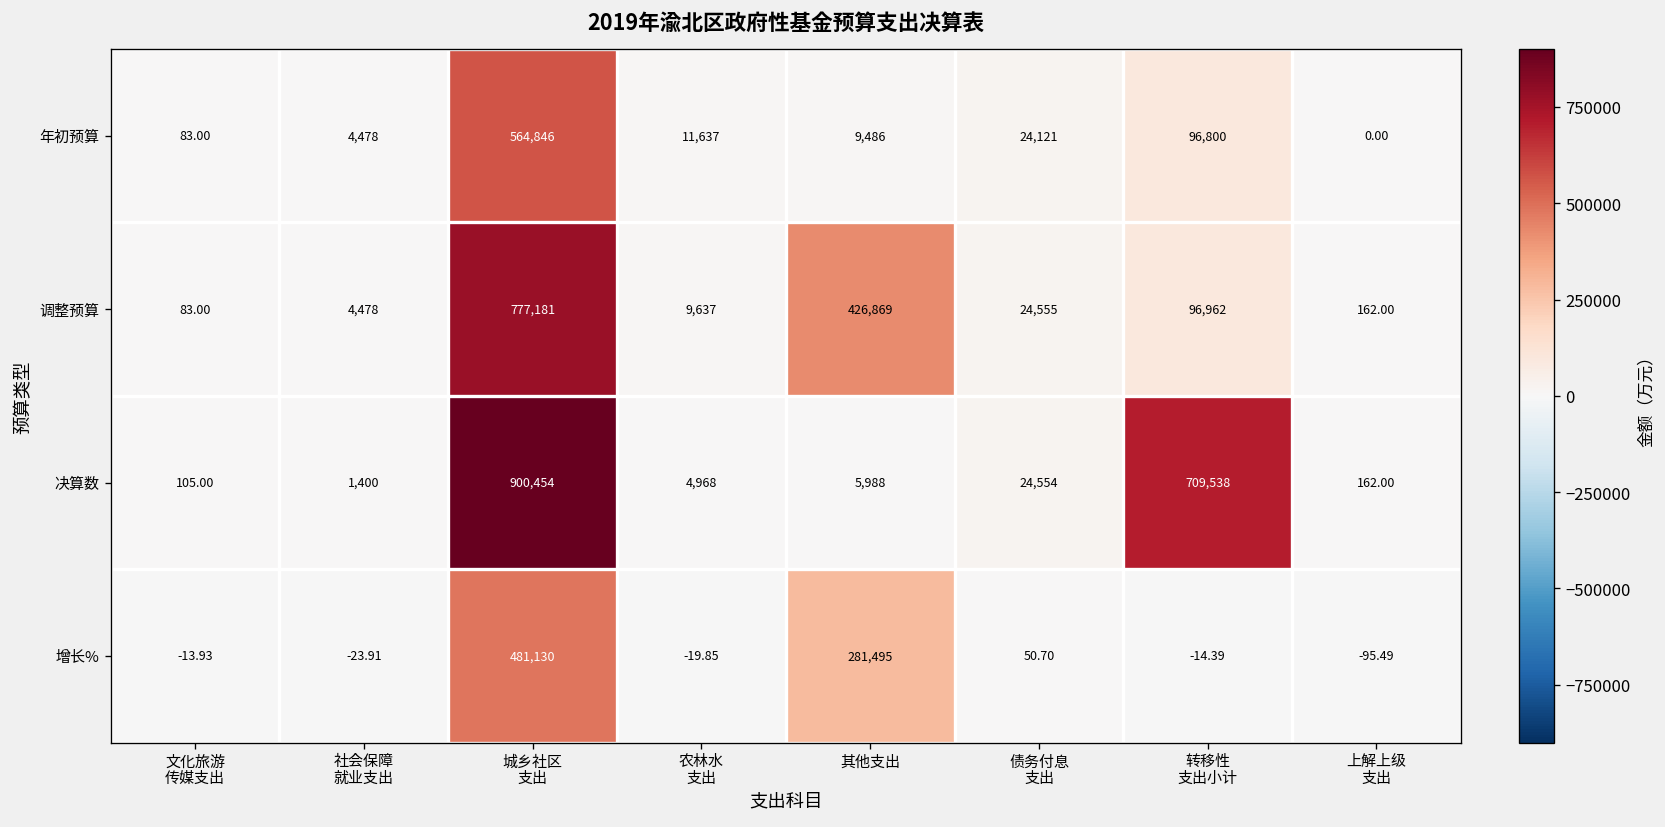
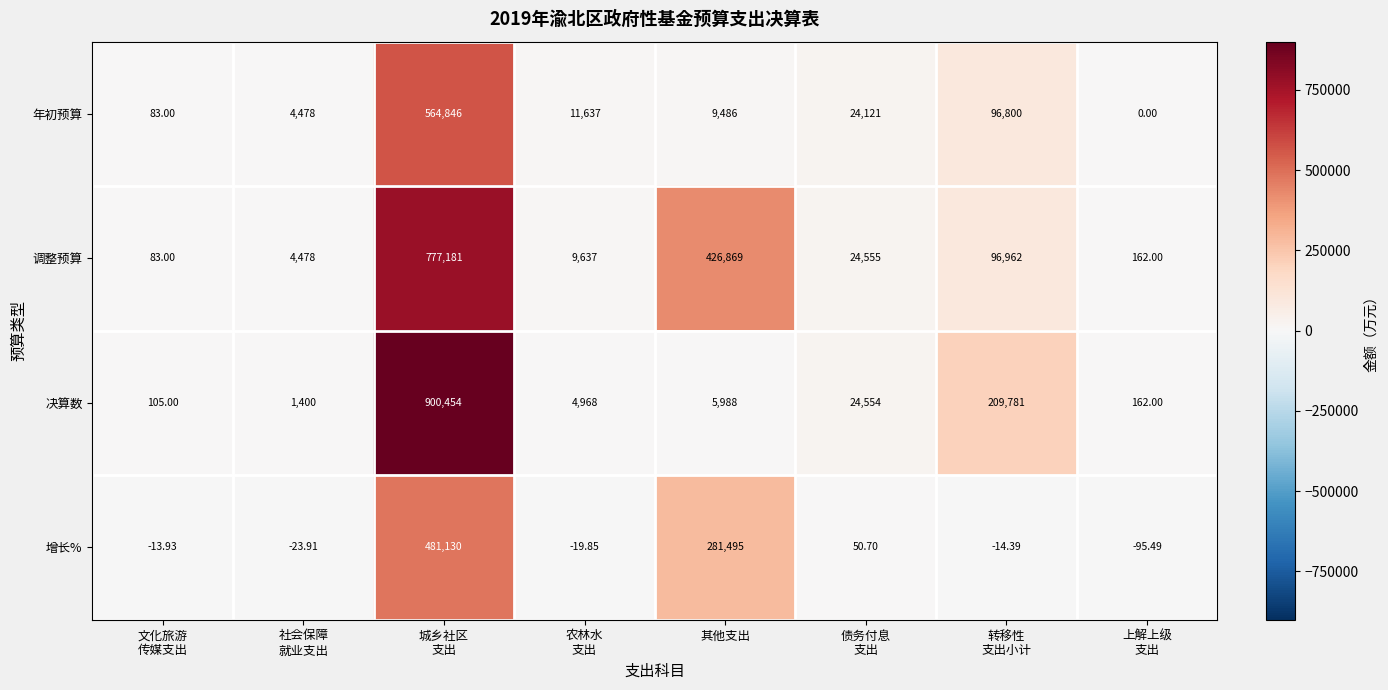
决算数, 转移性 支出小计: 709,538 -> 209,781
